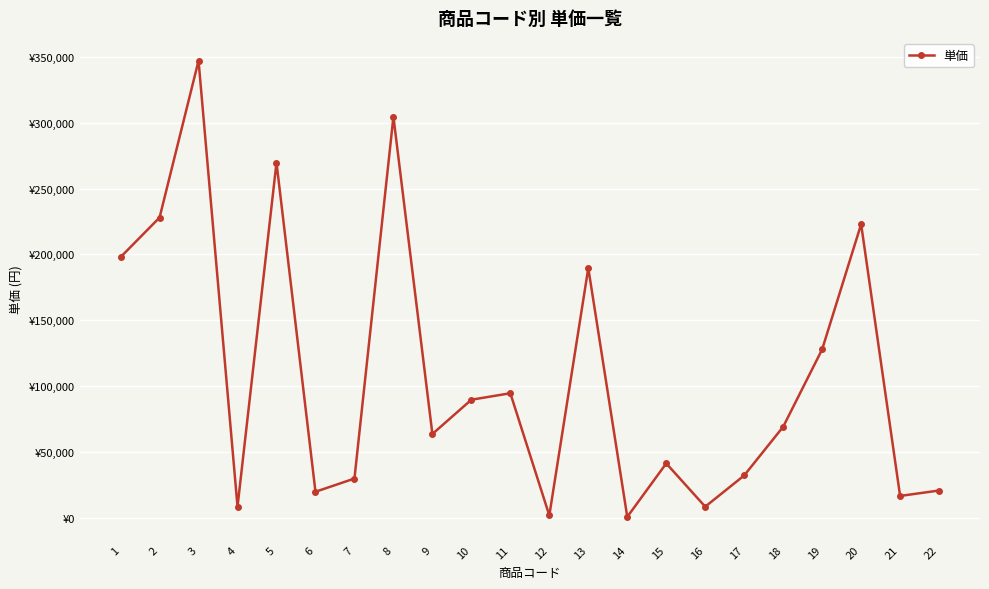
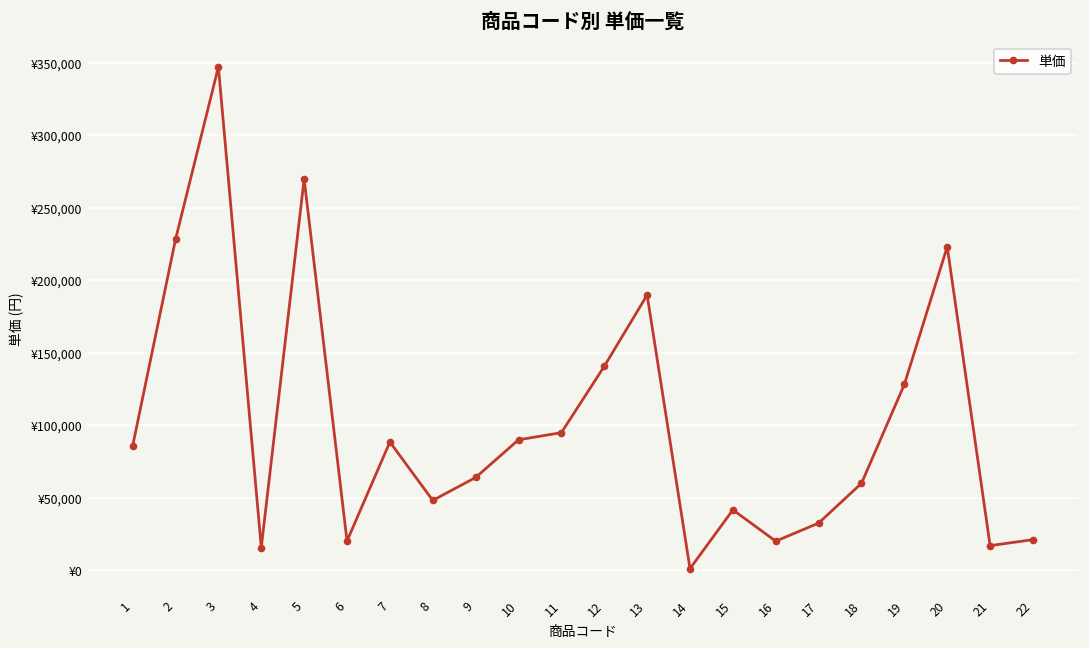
1: ¥198,000 -> ¥86,000
4: ¥9,000 -> ¥15,000
7: ¥30,000 -> ¥88,000
8: ¥304,000 -> ¥48,000
12: ¥2,000 -> ¥140,000
16: ¥9,000 -> ¥20,000
18: ¥69,000 -> ¥60,000
